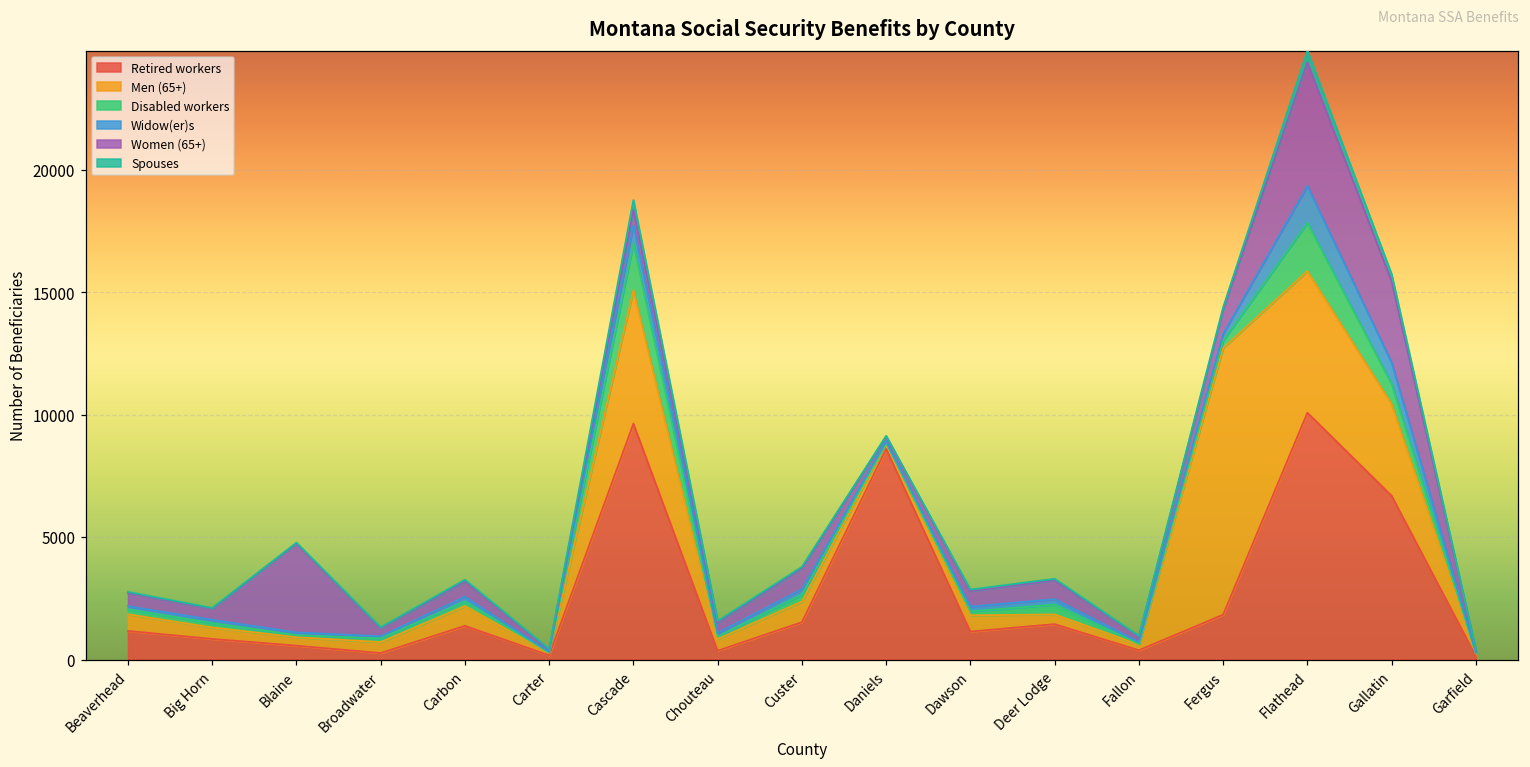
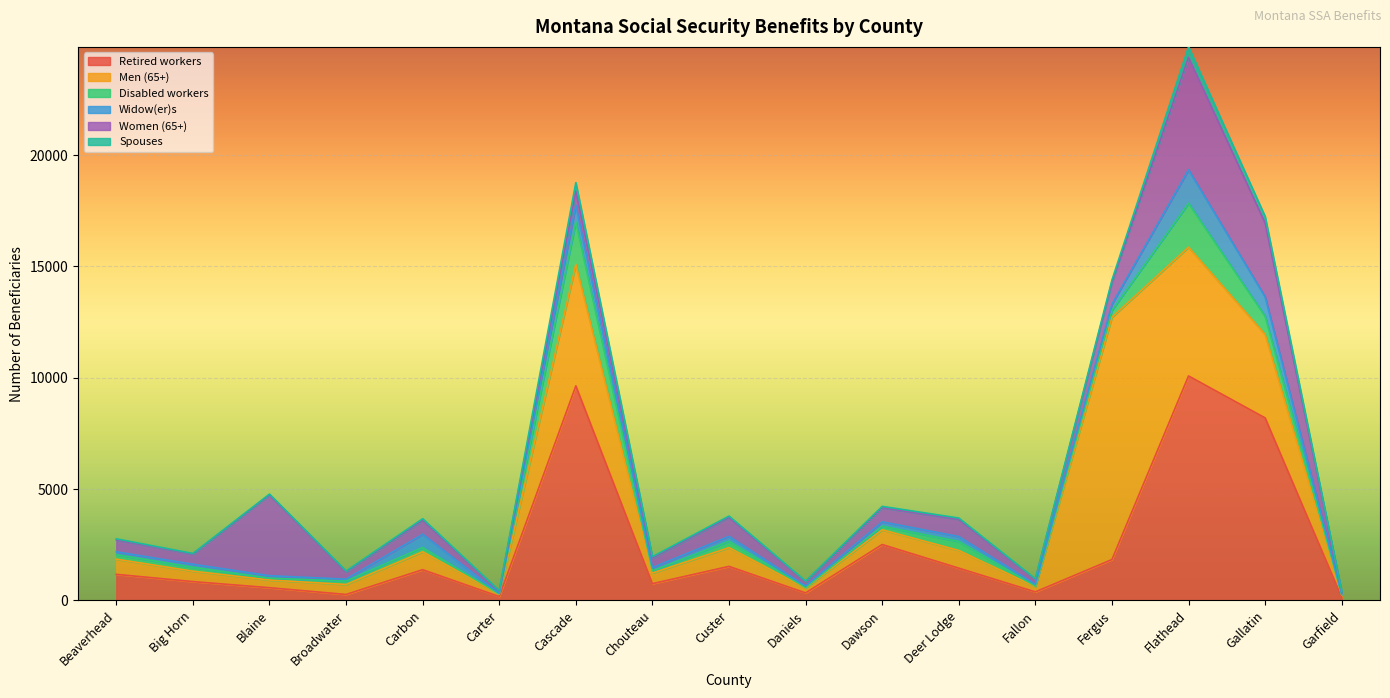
Widow(er)s, Carbon: 200 -> 600
Retired workers, Chouteau: 400 -> 800
Retired workers, Daniels: 8600 -> 300
Retired workers, Dawson: 1100 -> 2500
Men (65+), Deer Lodge: 400 -> 800
Retired workers, Gallatin: 6700 -> 8200
